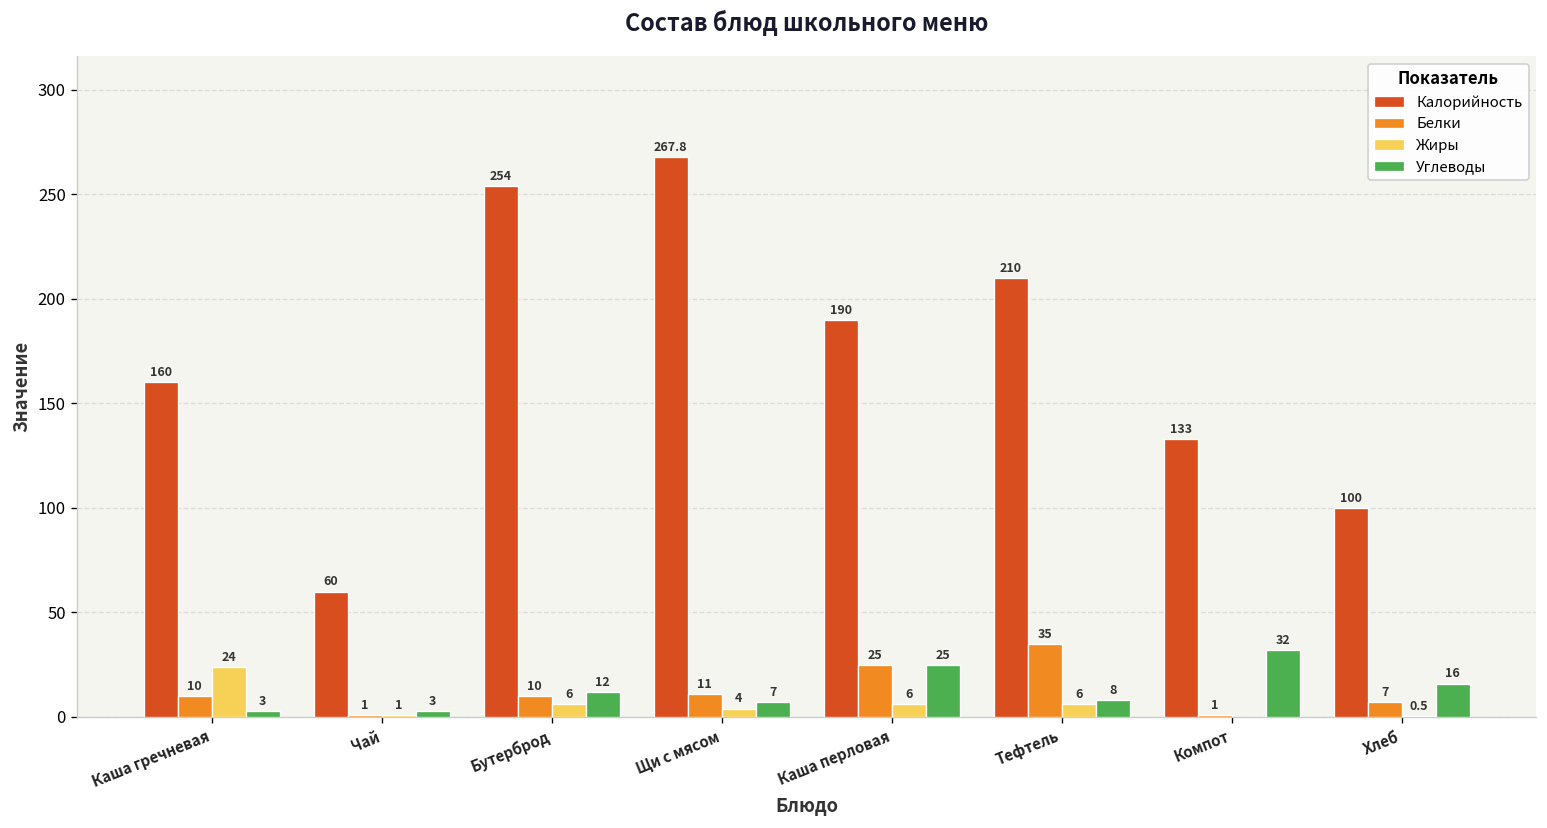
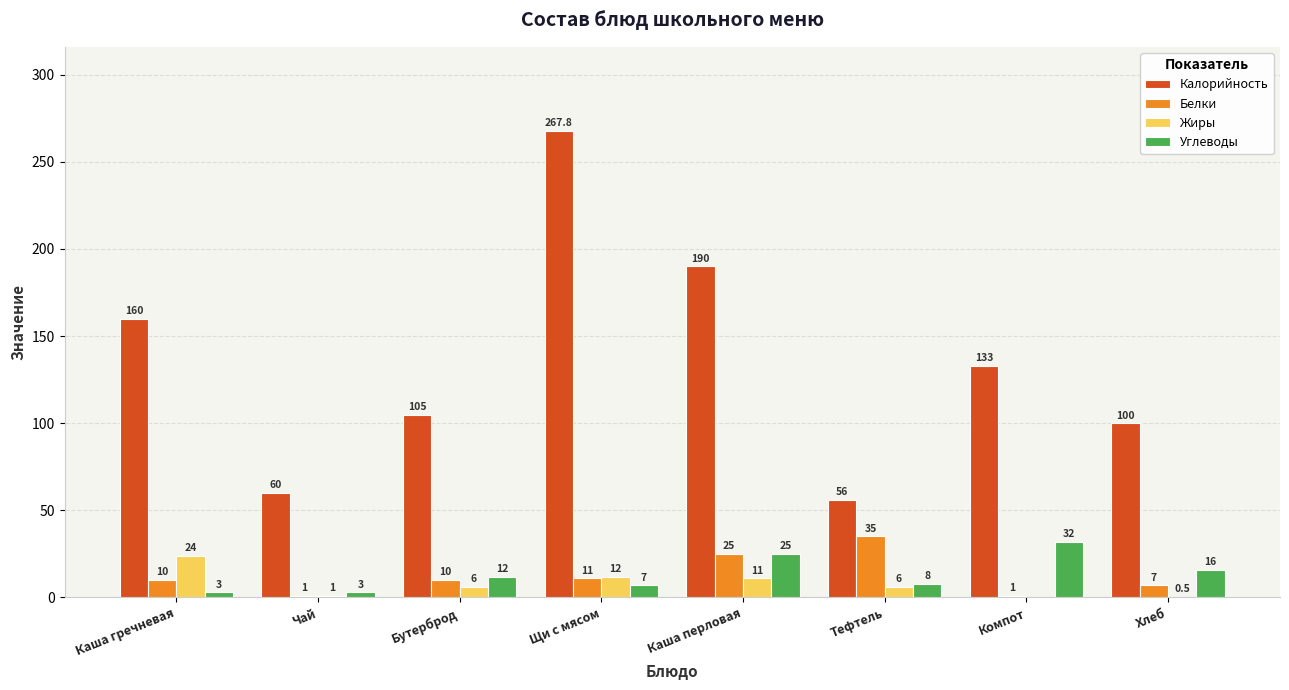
Калорийность, Бутерброд: 254 -> 105
Жиры, Щи с мясом: 4 -> 12
Жиры, Каша перловая: 6 -> 11
Калорийность, Тефтель: 210 -> 56
